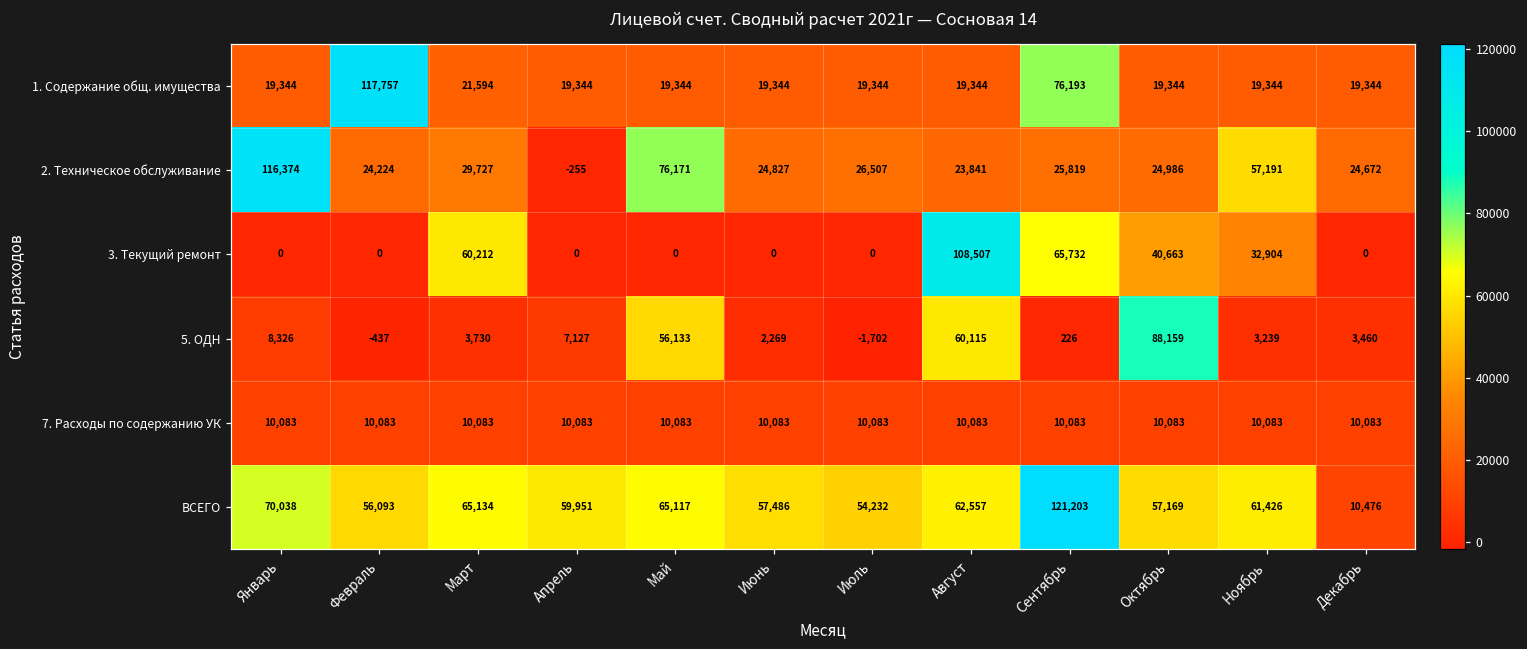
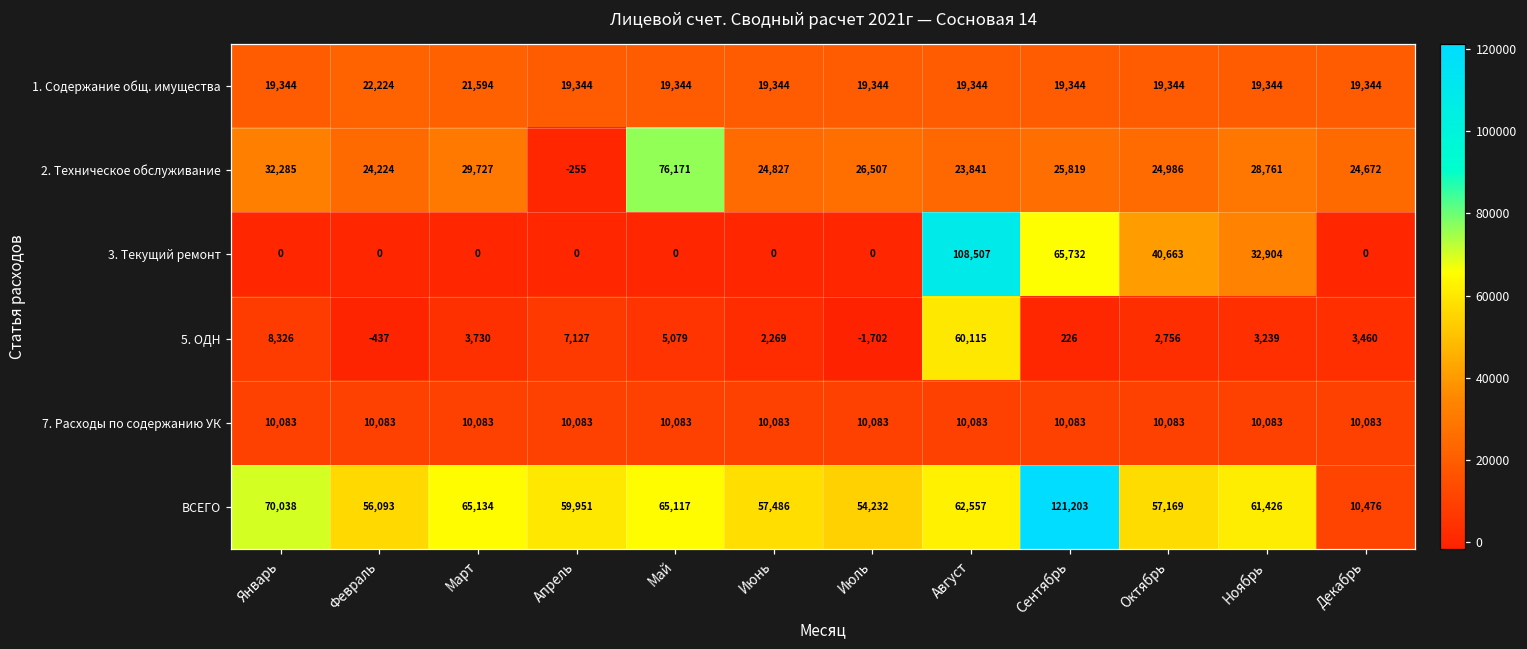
1. Содержание общ. имущества, Февраль: 117,757 -> 22,224
1. Содержание общ. имущества, Сентябрь: 76,193 -> 19,344
2. Техническое обслуживание, Январь: 116,374 -> 32,285
2. Техническое обслуживание, Ноябрь: 57,191 -> 28,761
3. Текущий ремонт, Март: 60,212 -> 0
5. ОДН, Май: 56,133 -> 5,079
5. ОДН, Октябрь: 88,159 -> 2,756
